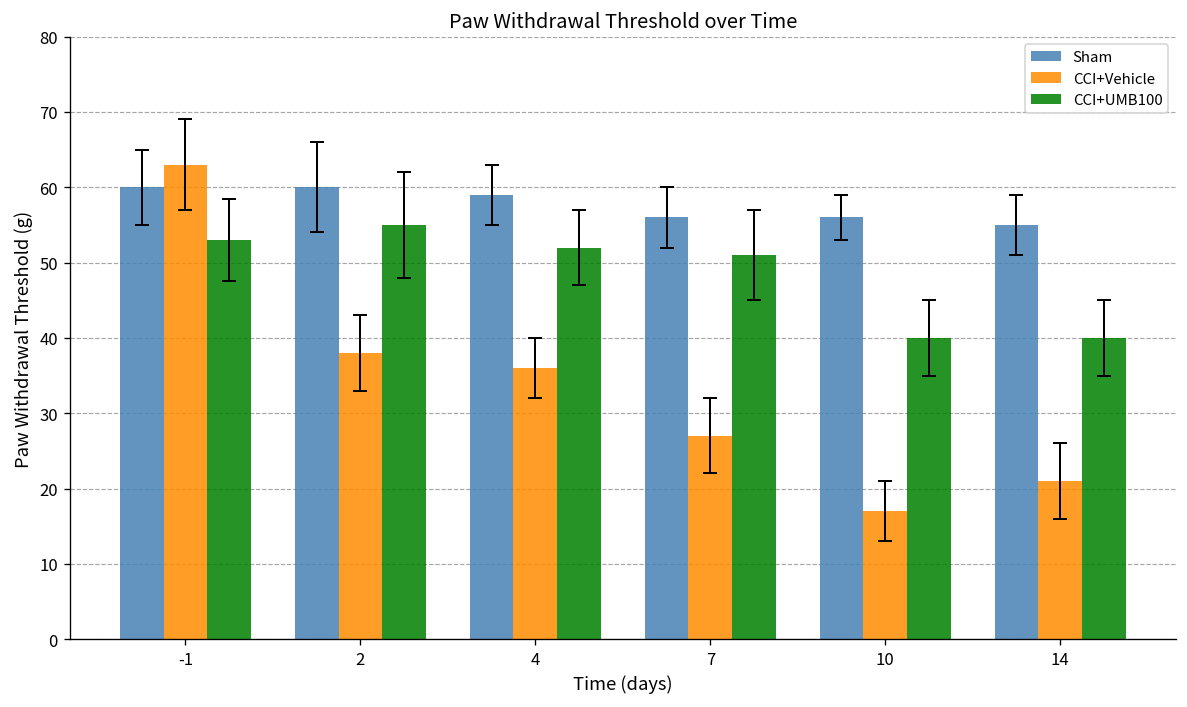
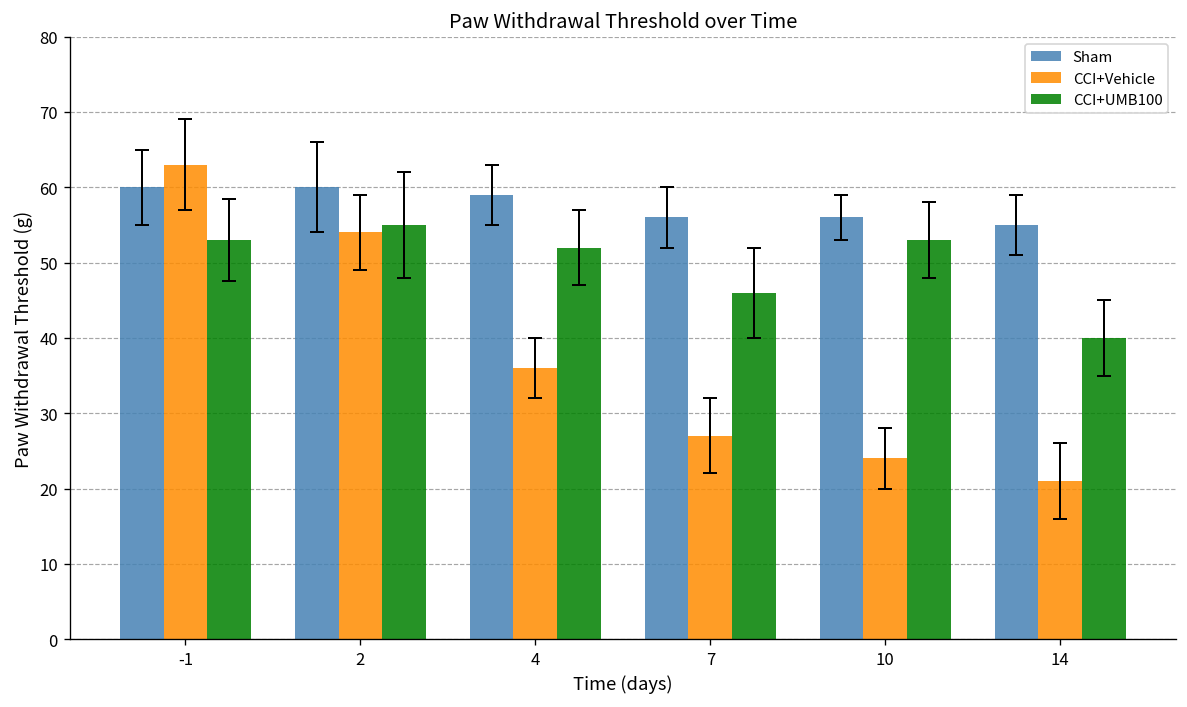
CCI+Vehicle, 2: 38 -> 54
CCI+UMB100, 7: 51 -> 46
CCI+Vehicle, 10: 17 -> 24
CCI+UMB100, 10: 40 -> 53
